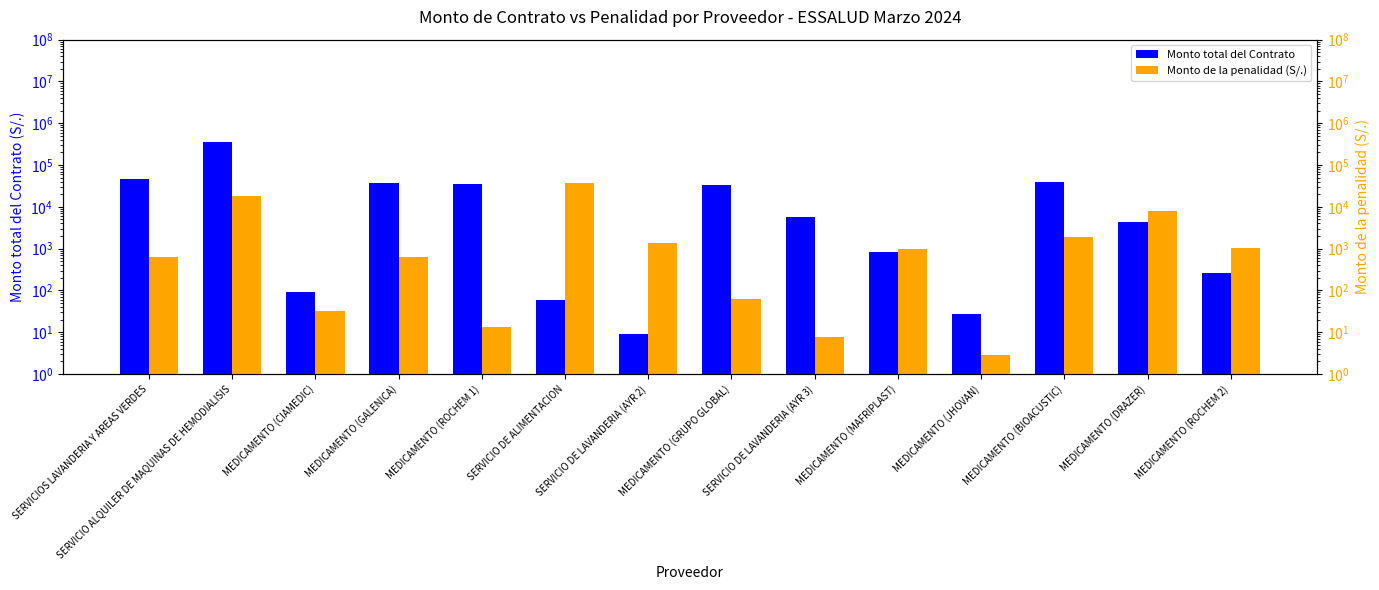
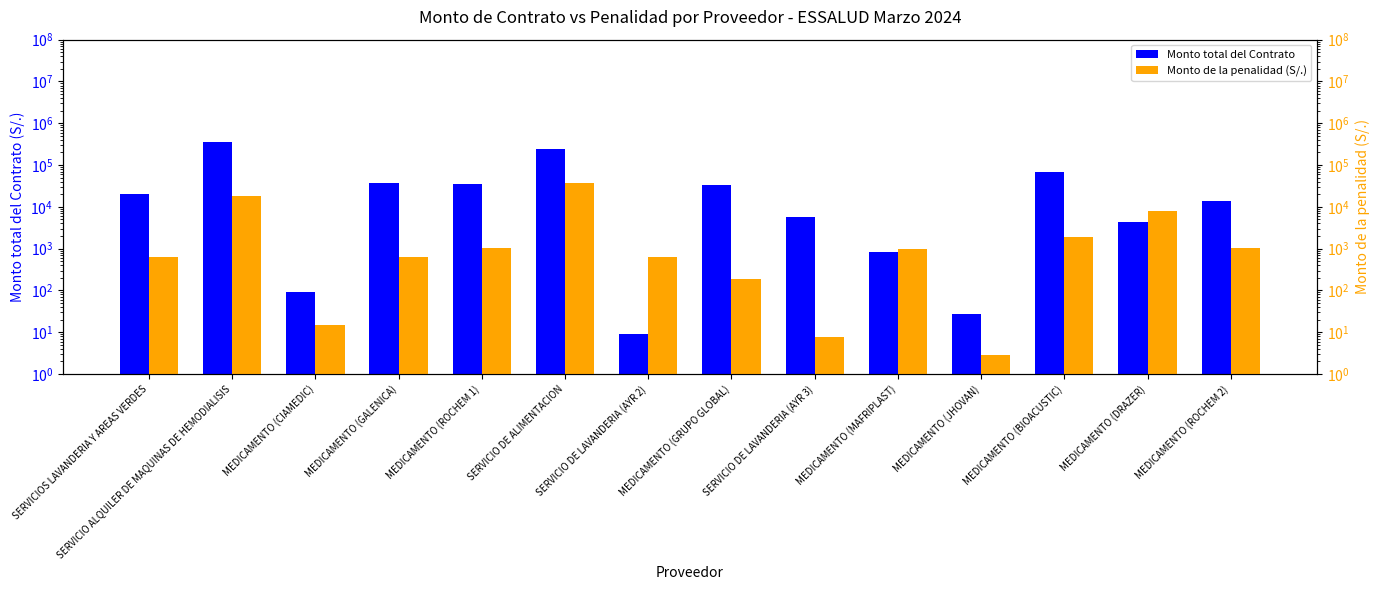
Monto total del Contrato, SERVICIOS LAVANDERIA Y AREAS VERDES: 50000 -> 20000
Monto total del Contrato, SERVICIO DE ALIMENTACION: 60 -> 200000
Monto total del Contrato, MEDICAMENTO (BIOACUSTIC): 40000 -> 70000
Monto total del Contrato, MEDICAMENTO (ROCHEM 2): 300 -> 14000
Monto de la penalidad (S/.), MEDICAMENTO (CIAMEDIC): 30 -> 15
Monto de la penalidad (S/.), MEDICAMENTO (ROCHEM 1): 13 -> 1100
Monto de la penalidad (S/.), SERVICIO DE LAVANDERIA (AYR 2): 1400 -> 600
Monto de la penalidad (S/.), MEDICAMENTO (GRUPO GLOBAL): 60 -> 200
